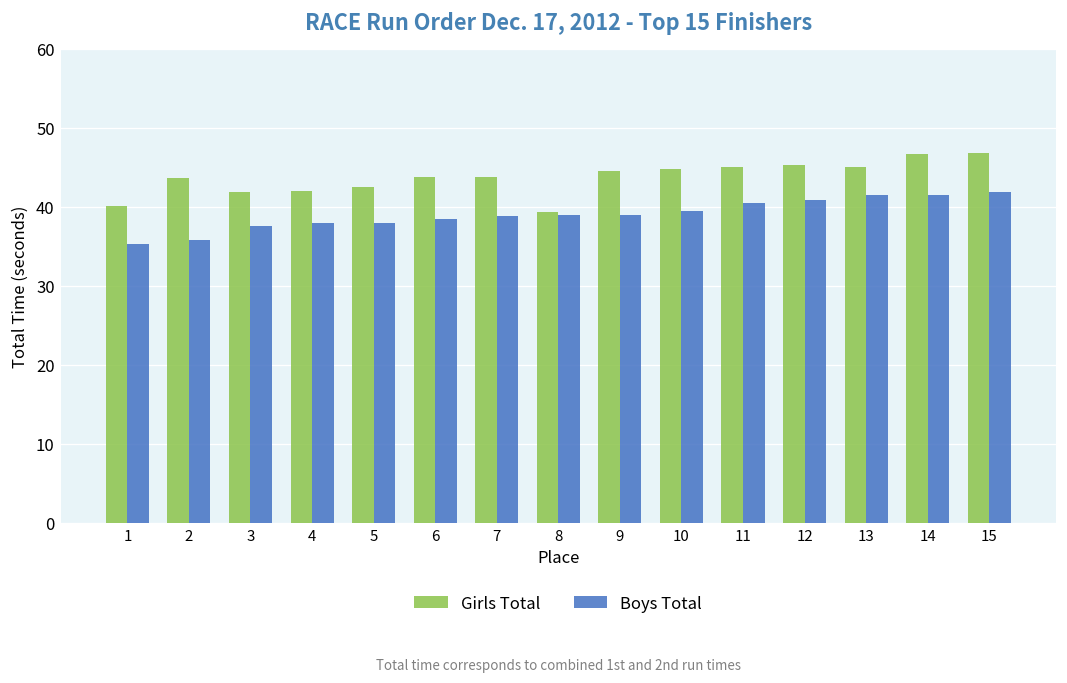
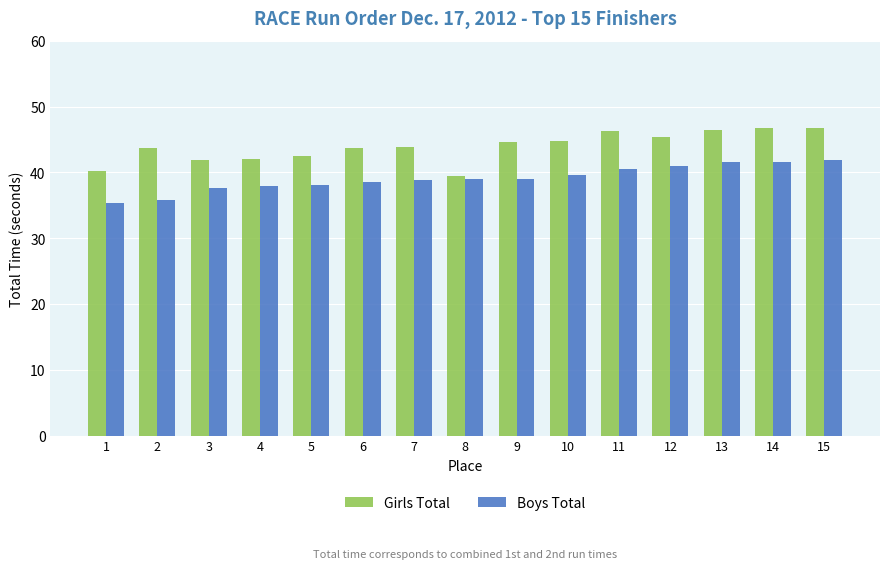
Girls Total, 11: 45 -> 46
Girls Total, 13: 45 -> 46
